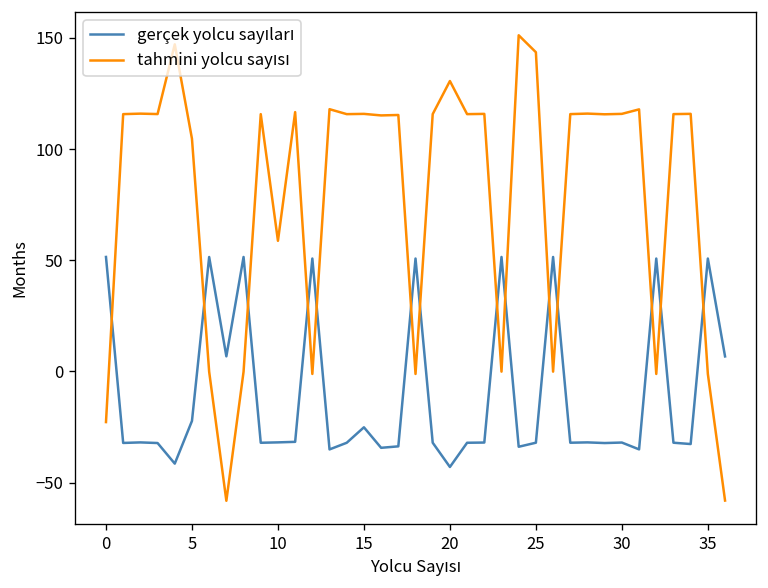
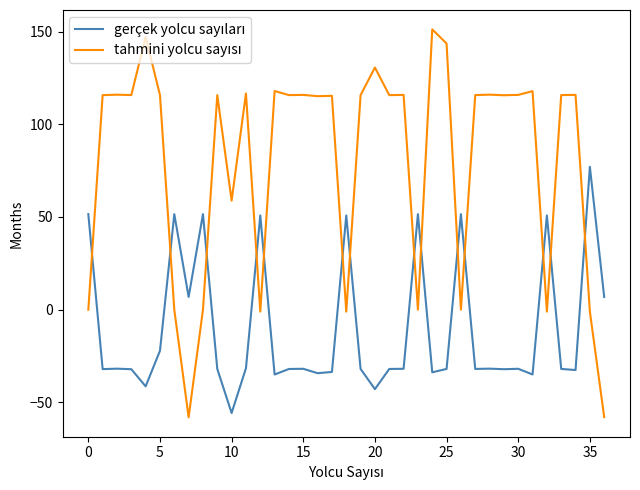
tahmini yolcu sayısı, 0: -23 -> 0
tahmini yolcu sayısı, 5: 105 -> 116
gerçek yolcu sayıları, 10: -32 -> -56
gerçek yolcu sayıları, 15: -25 -> -32
gerçek yolcu sayıları, 35: 51 -> 77
